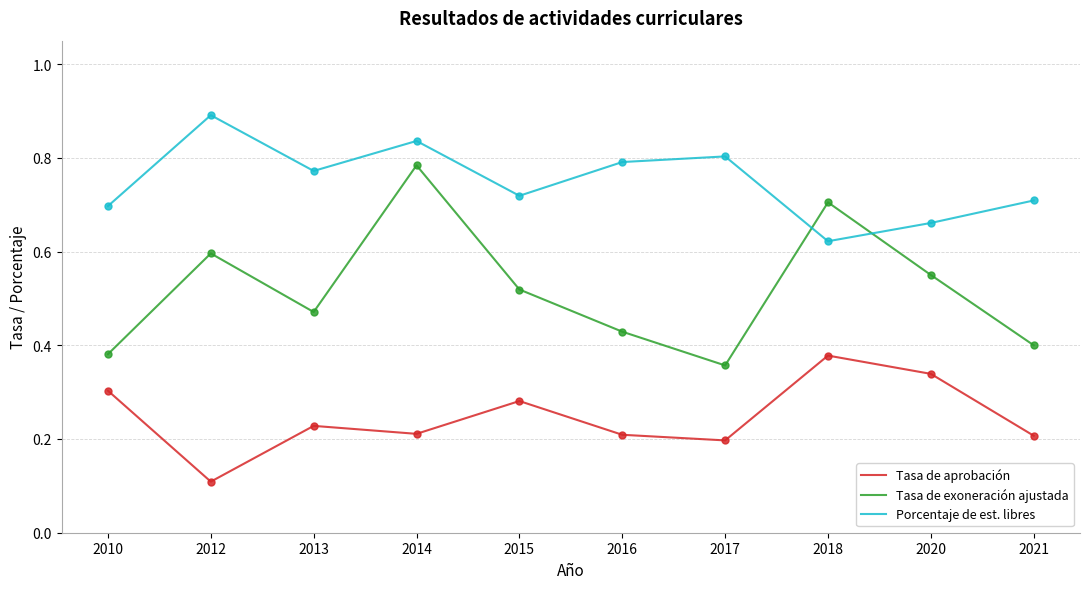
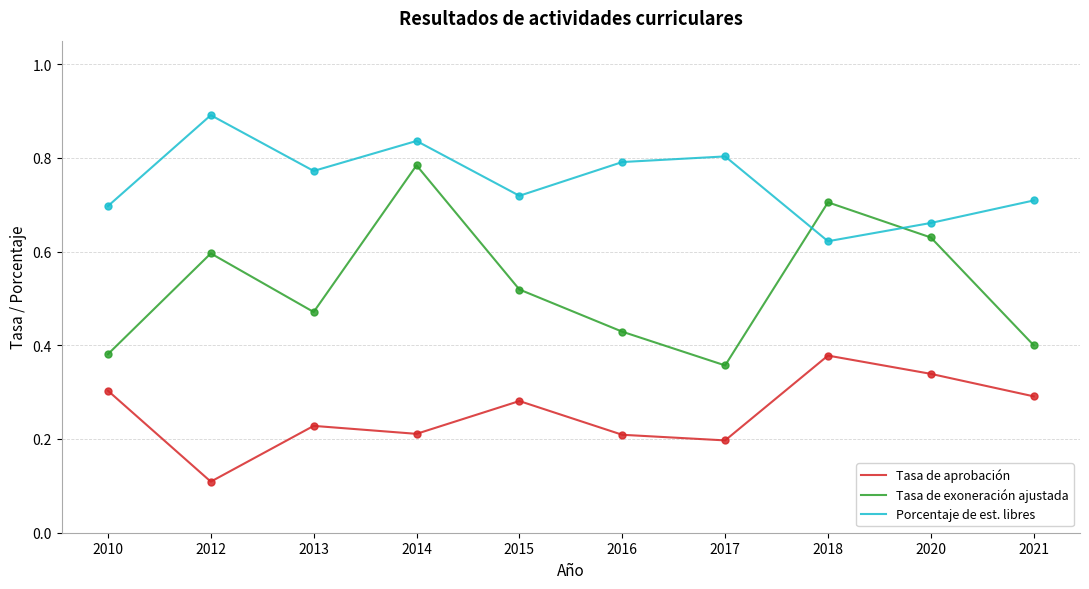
Tasa de exoneración ajustada, 2020: 0.55 -> 0.63
Tasa de aprobación, 2021: 0.21 -> 0.29
